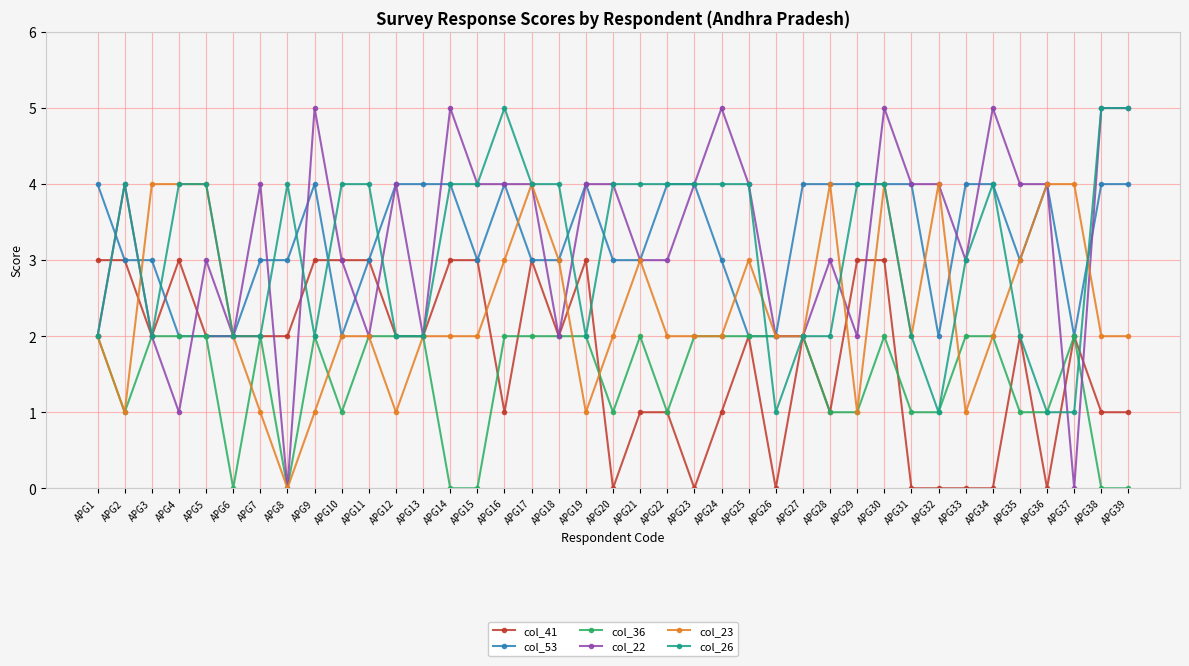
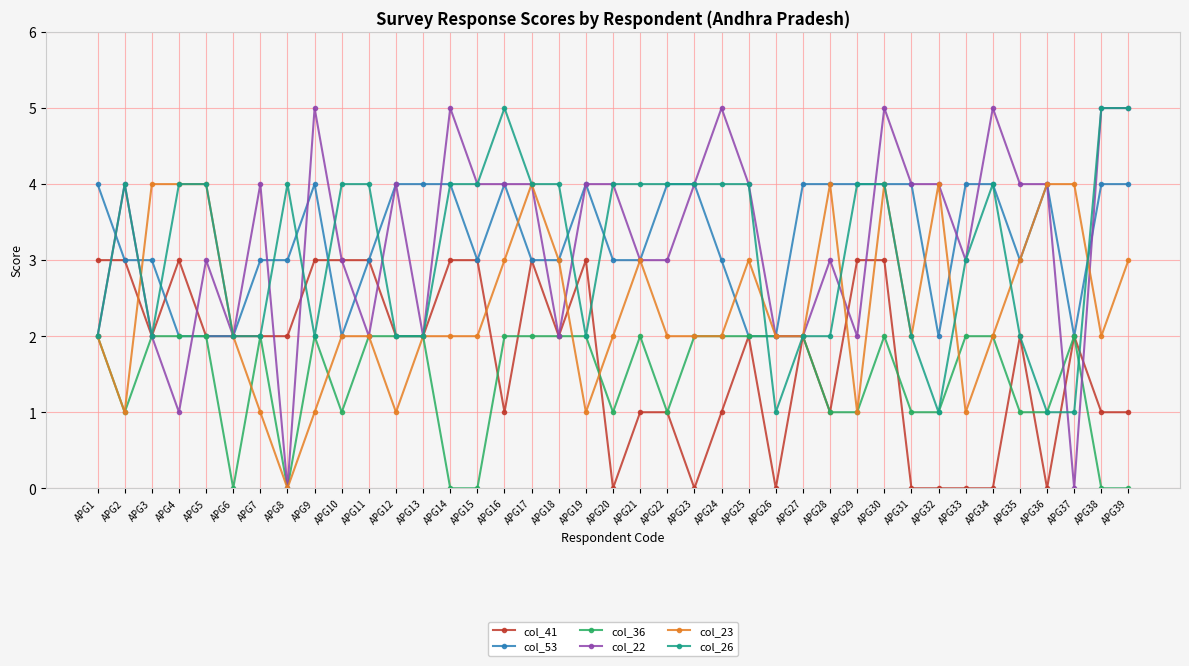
col_23, APG39: 2 -> 3
